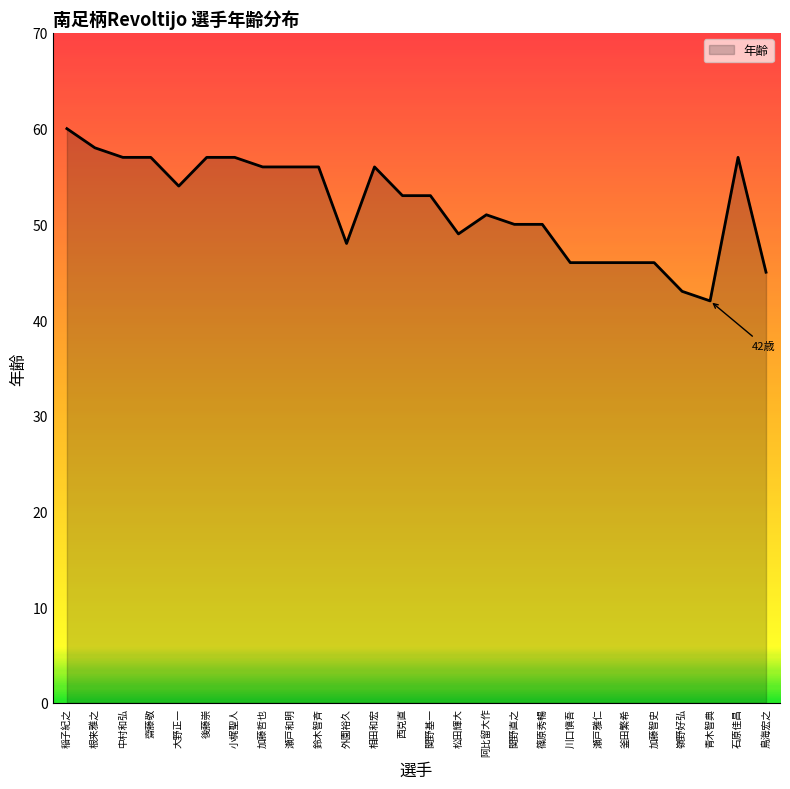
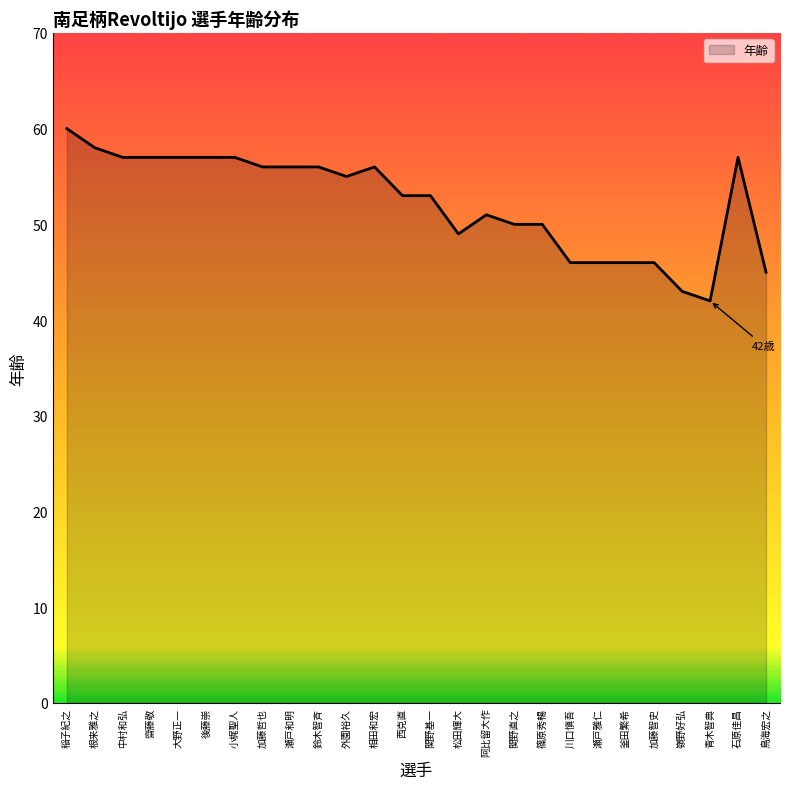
大野正一: 54 -> 57
外園裕久: 48 -> 55
